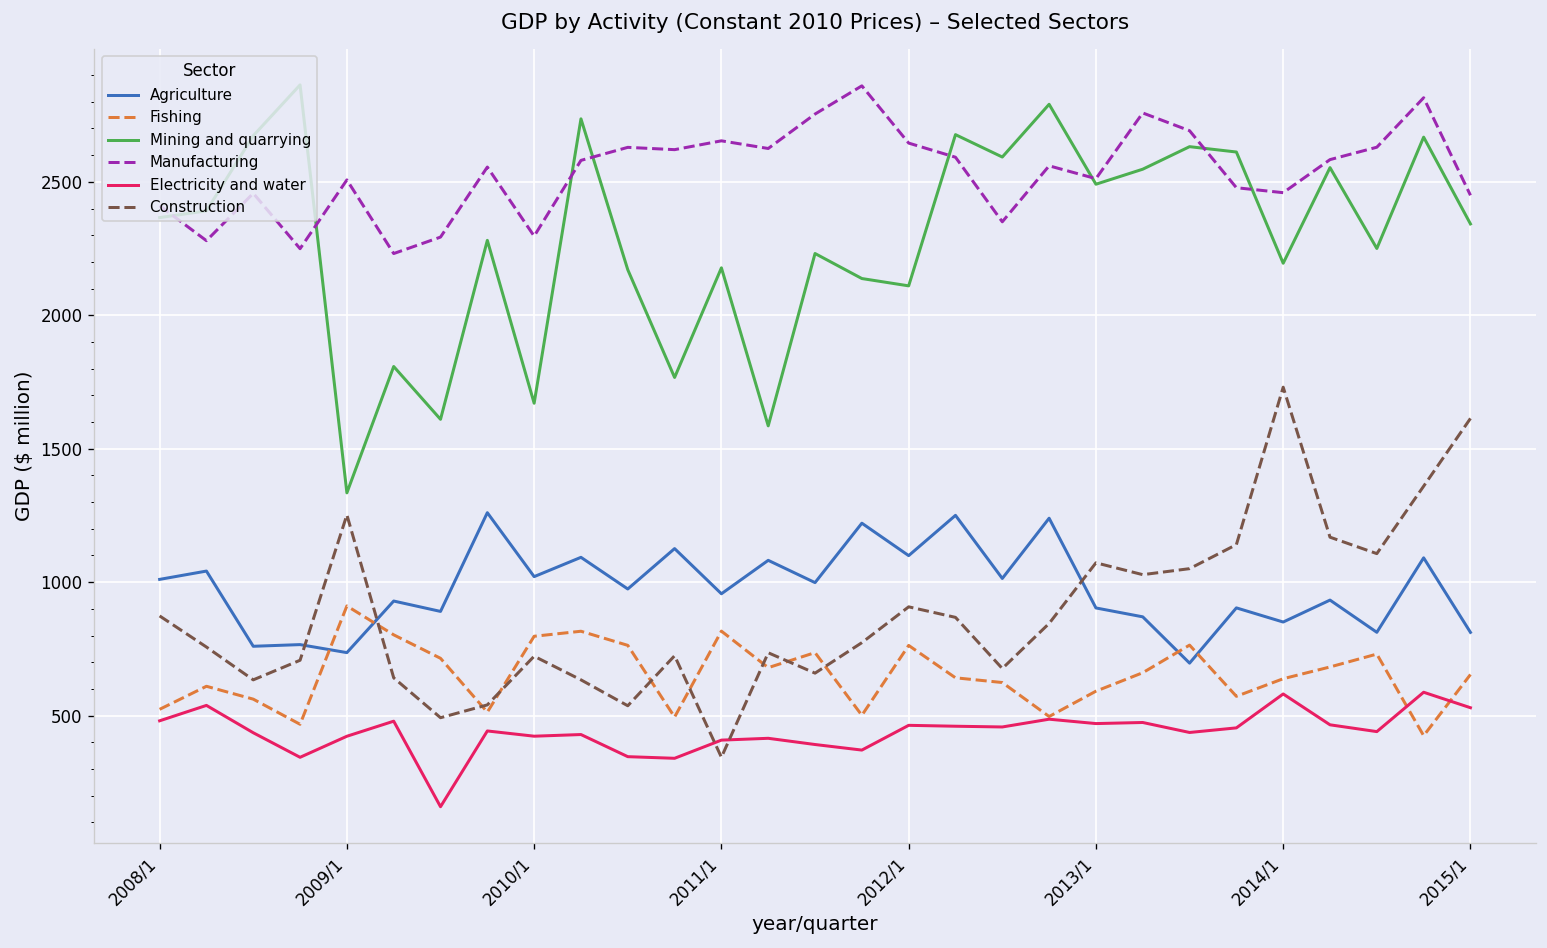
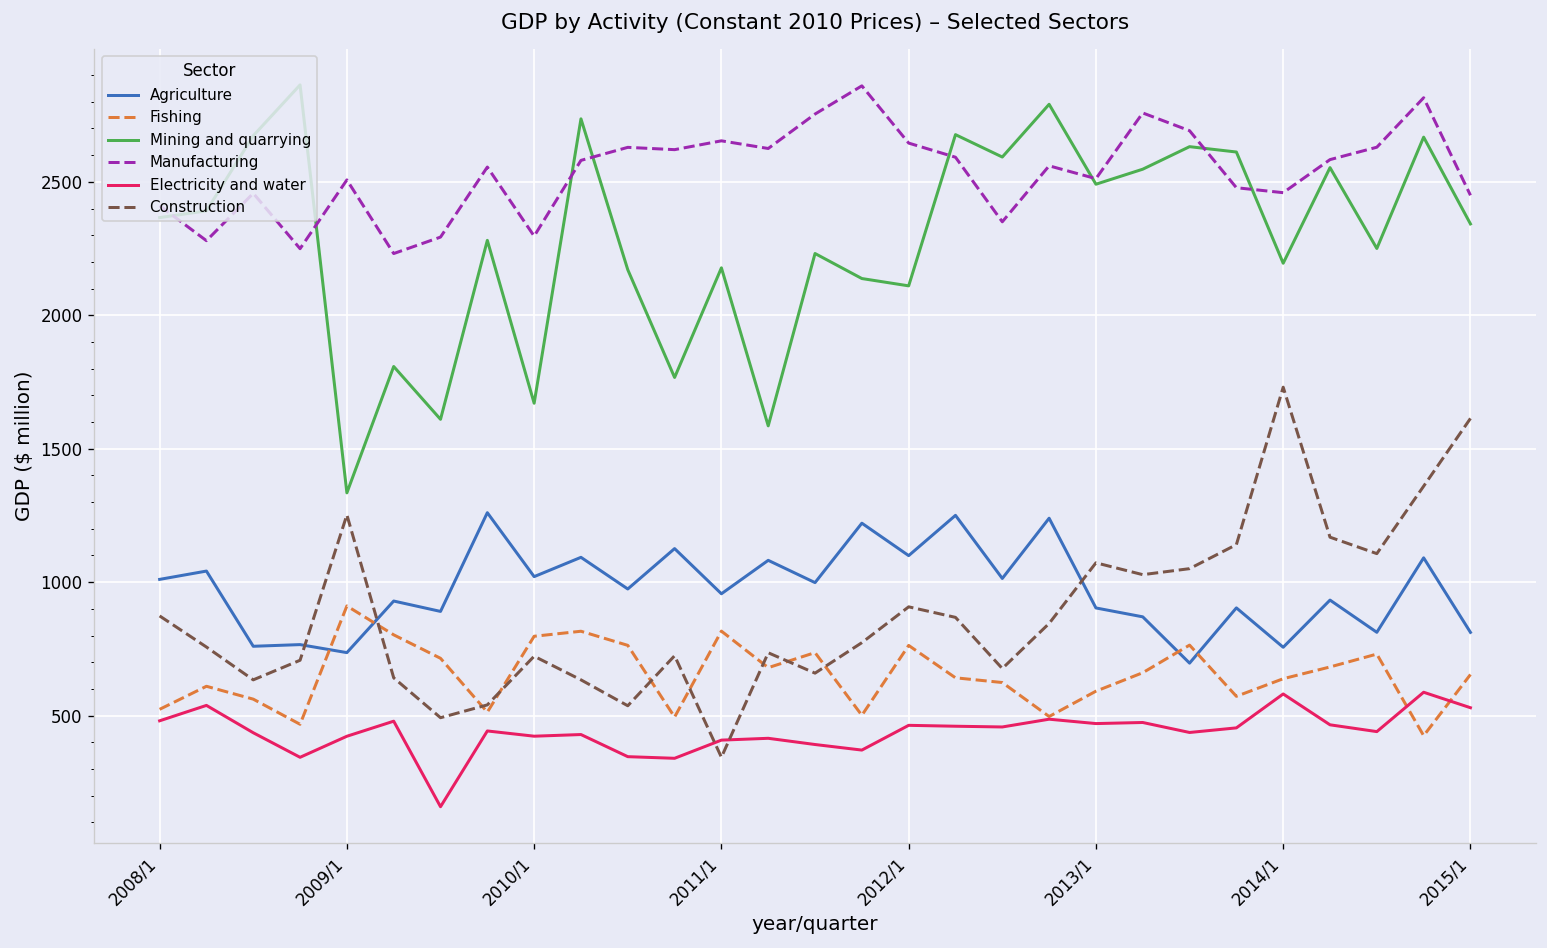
Agriculture, 2014/1: 850 -> 760
